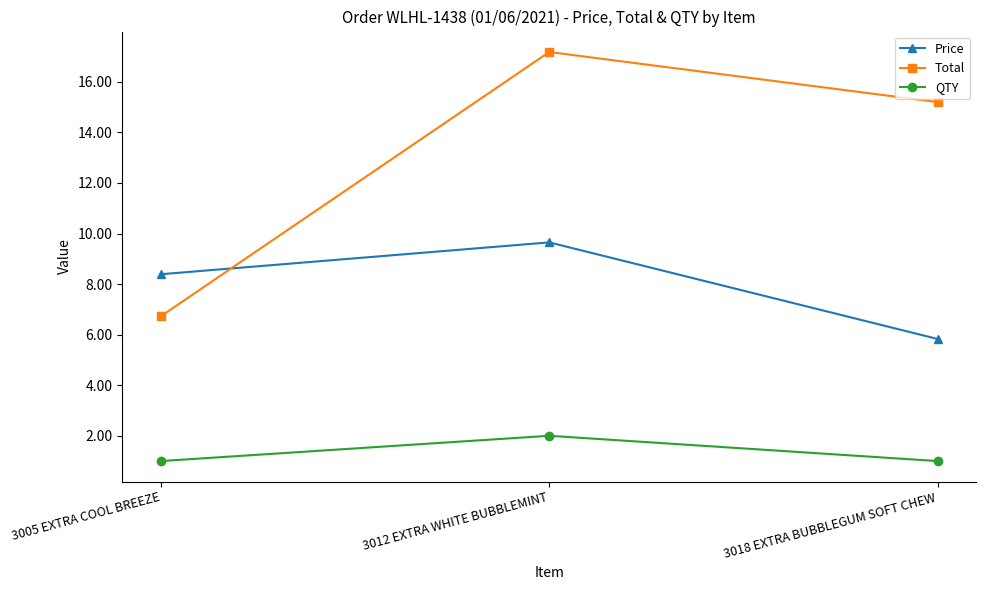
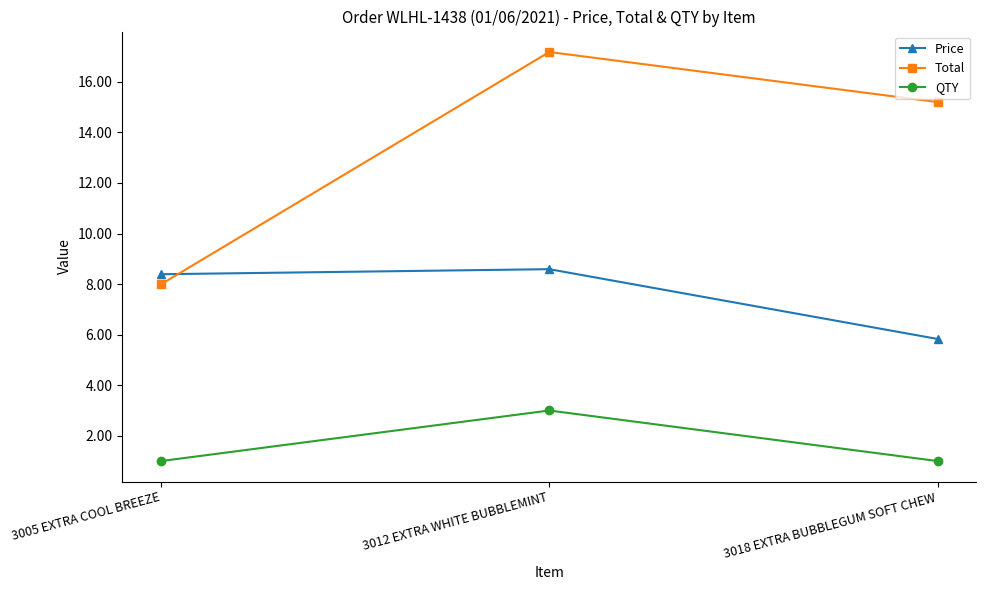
Total, 3005 EXTRA COOL BREEZE: 6.7 -> 8.0
Price, 3012 EXTRA WHITE BUBBLEMINT: 9.7 -> 8.6
QTY, 3012 EXTRA WHITE BUBBLEMINT: 2 -> 3
